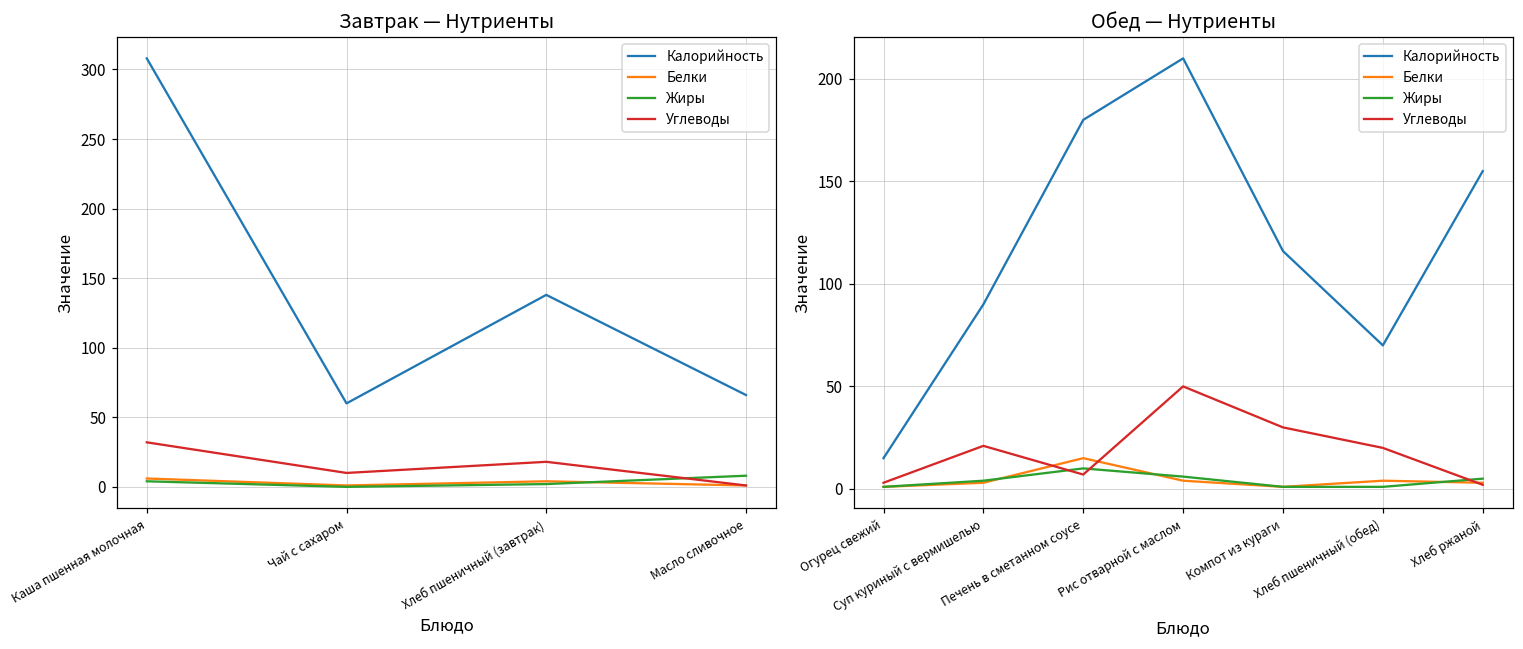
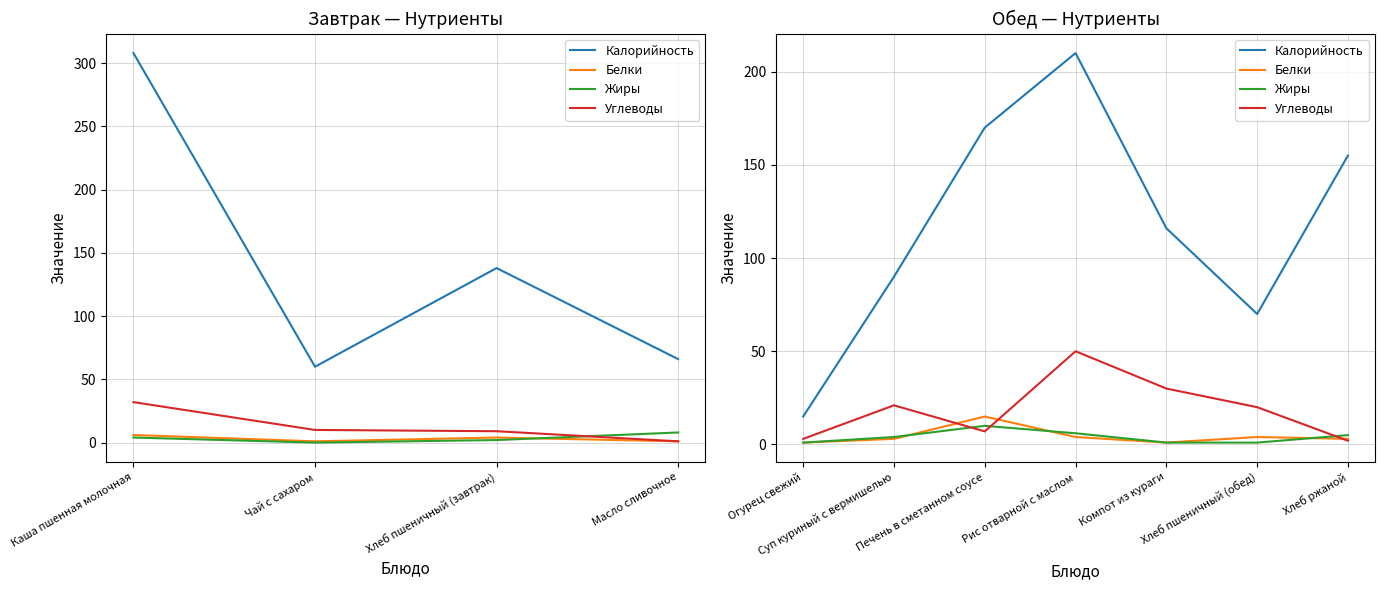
Завтрак — Нутриенты, Углеводы, Хлеб пшеничный (завтрак): 18 -> 9
Обед — Нутриенты, Калорийность, Печень в сметанном соусе: 180 -> 170
